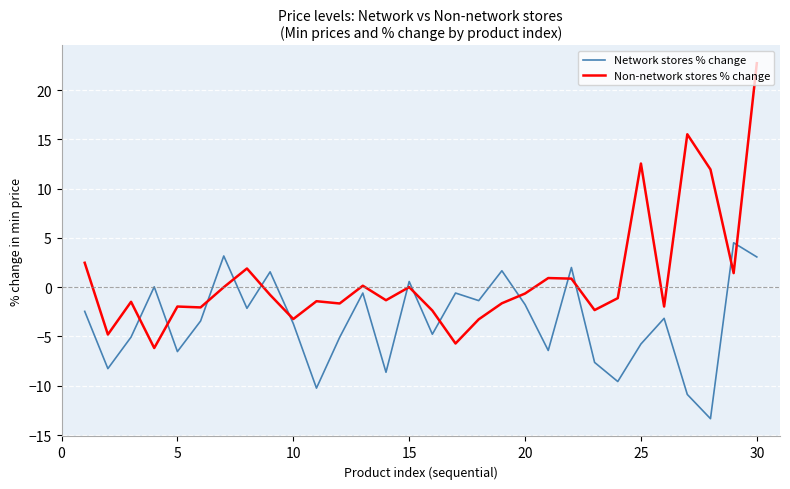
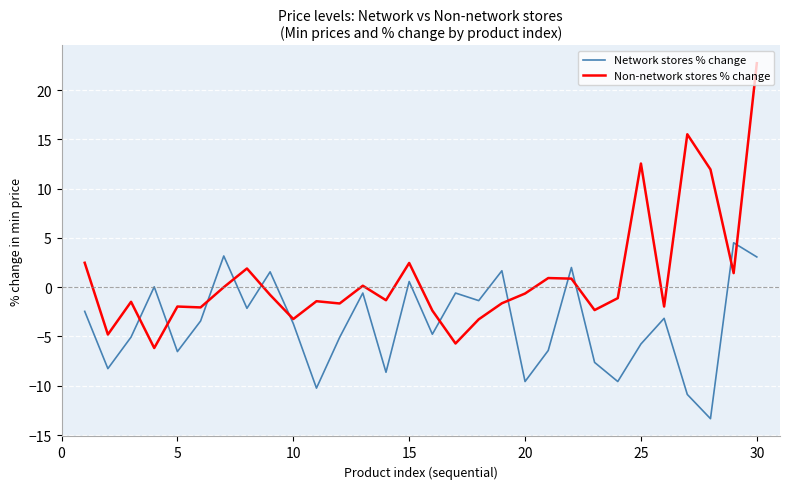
Non-network stores % change, 15: 0 -> 2
Network stores % change, 20: -2 -> -10
